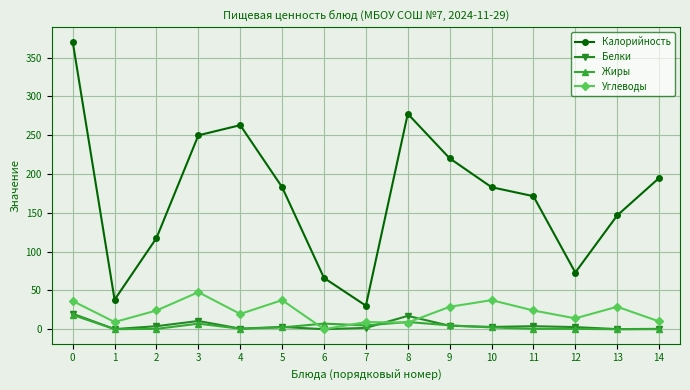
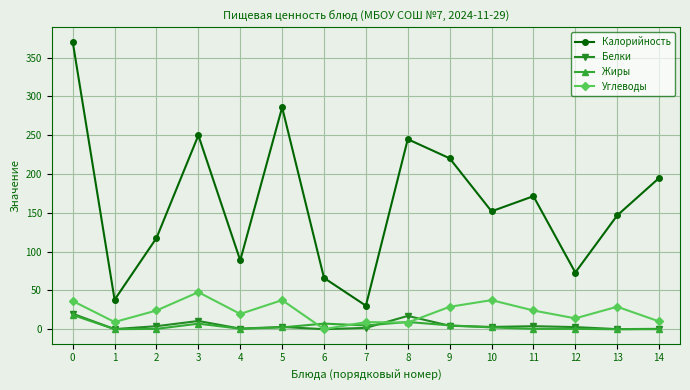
Калорийность, 4: 260 -> 90
Калорийность, 5: 180 -> 290
Калорийность, 8: 280 -> 240
Калорийность, 10: 180 -> 150
